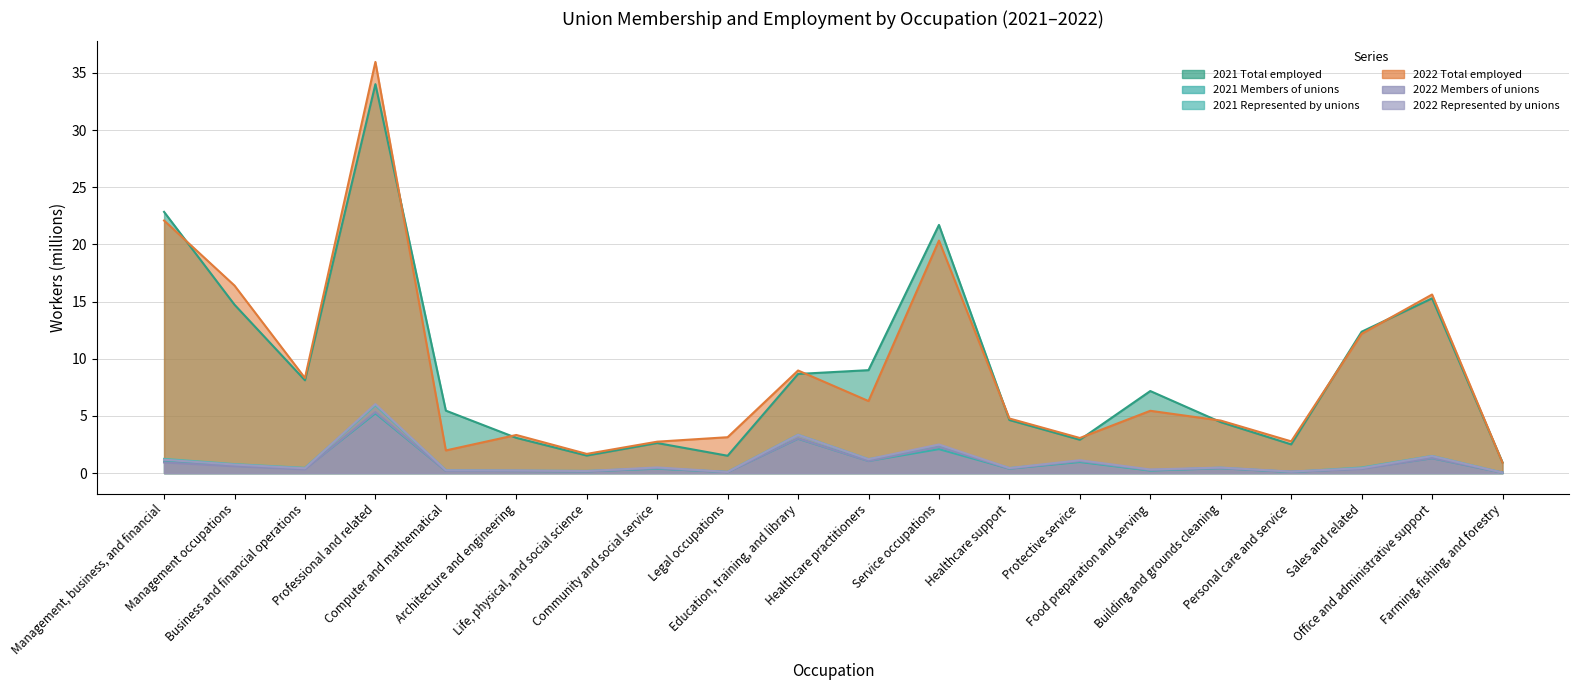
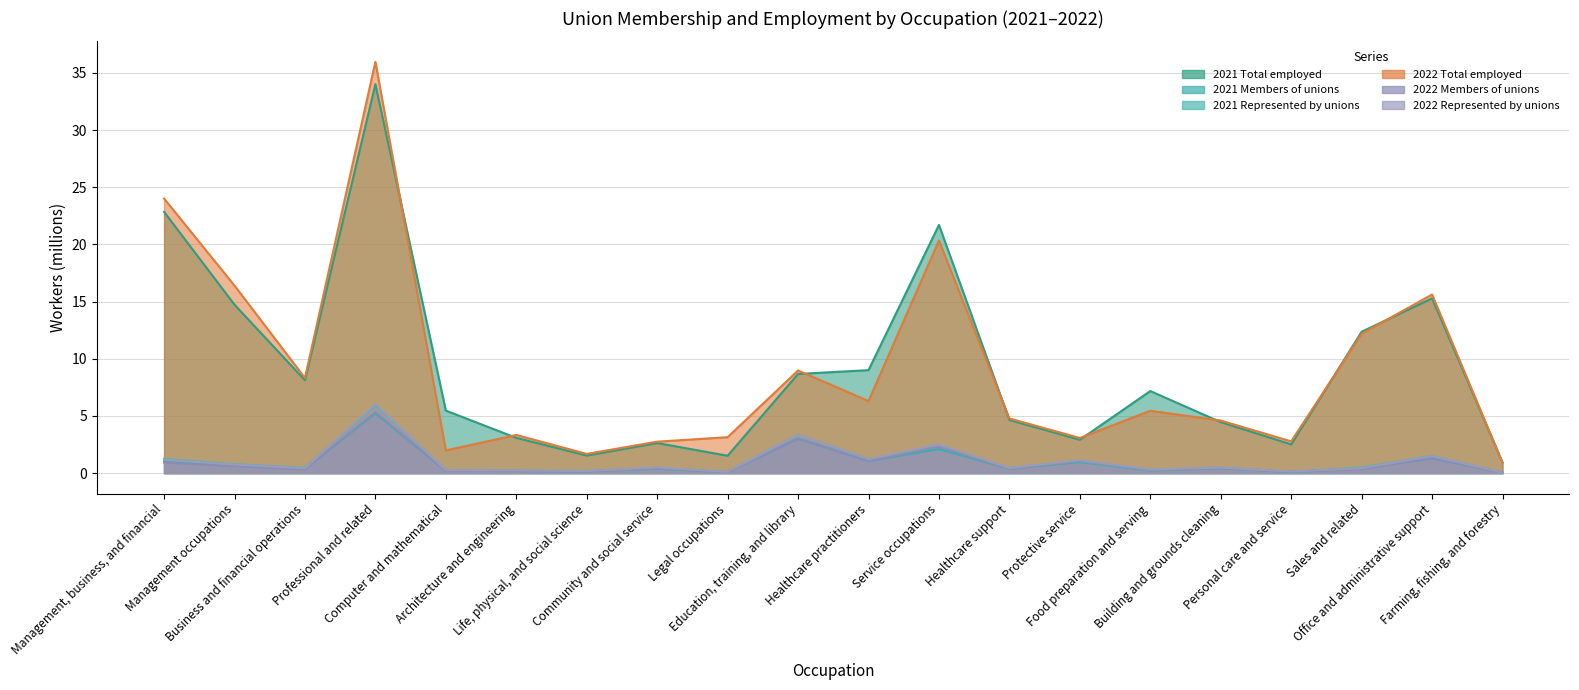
2022 Total employed, Management, business, and financial: 22.1 -> 24.0
